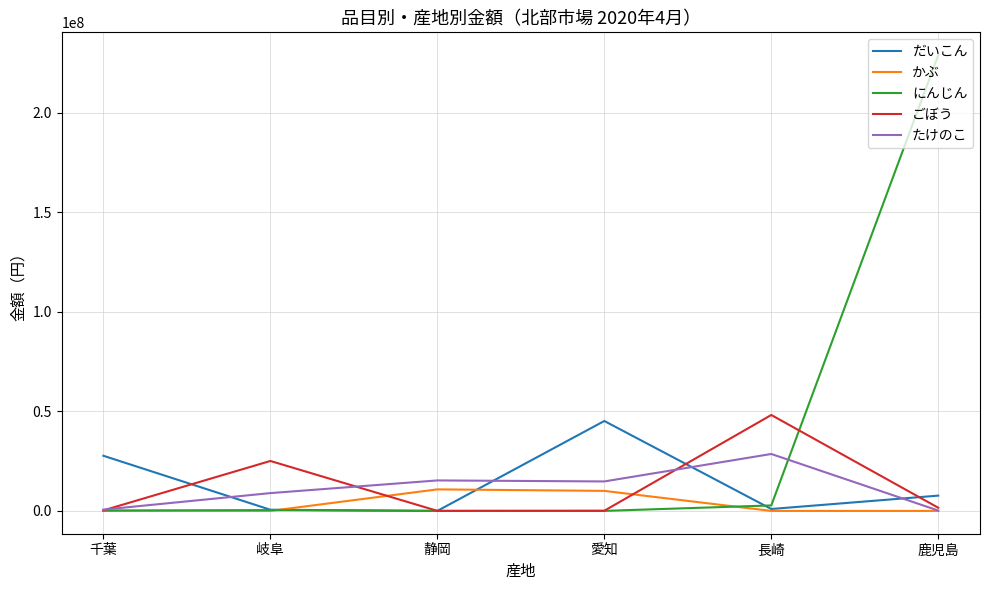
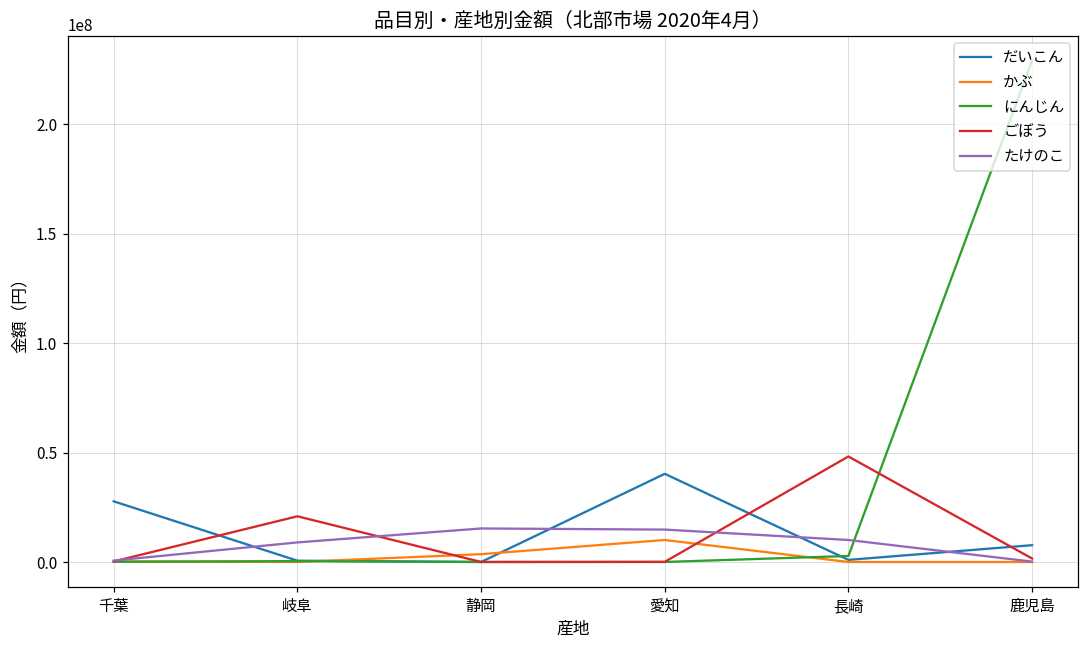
ごぼう, 岐阜: 25000000 -> 21000000
かぶ, 静岡: 11000000 -> 4000000
だいこん, 愛知: 45000000 -> 40000000
たけのこ, 長崎: 29000000 -> 10000000
